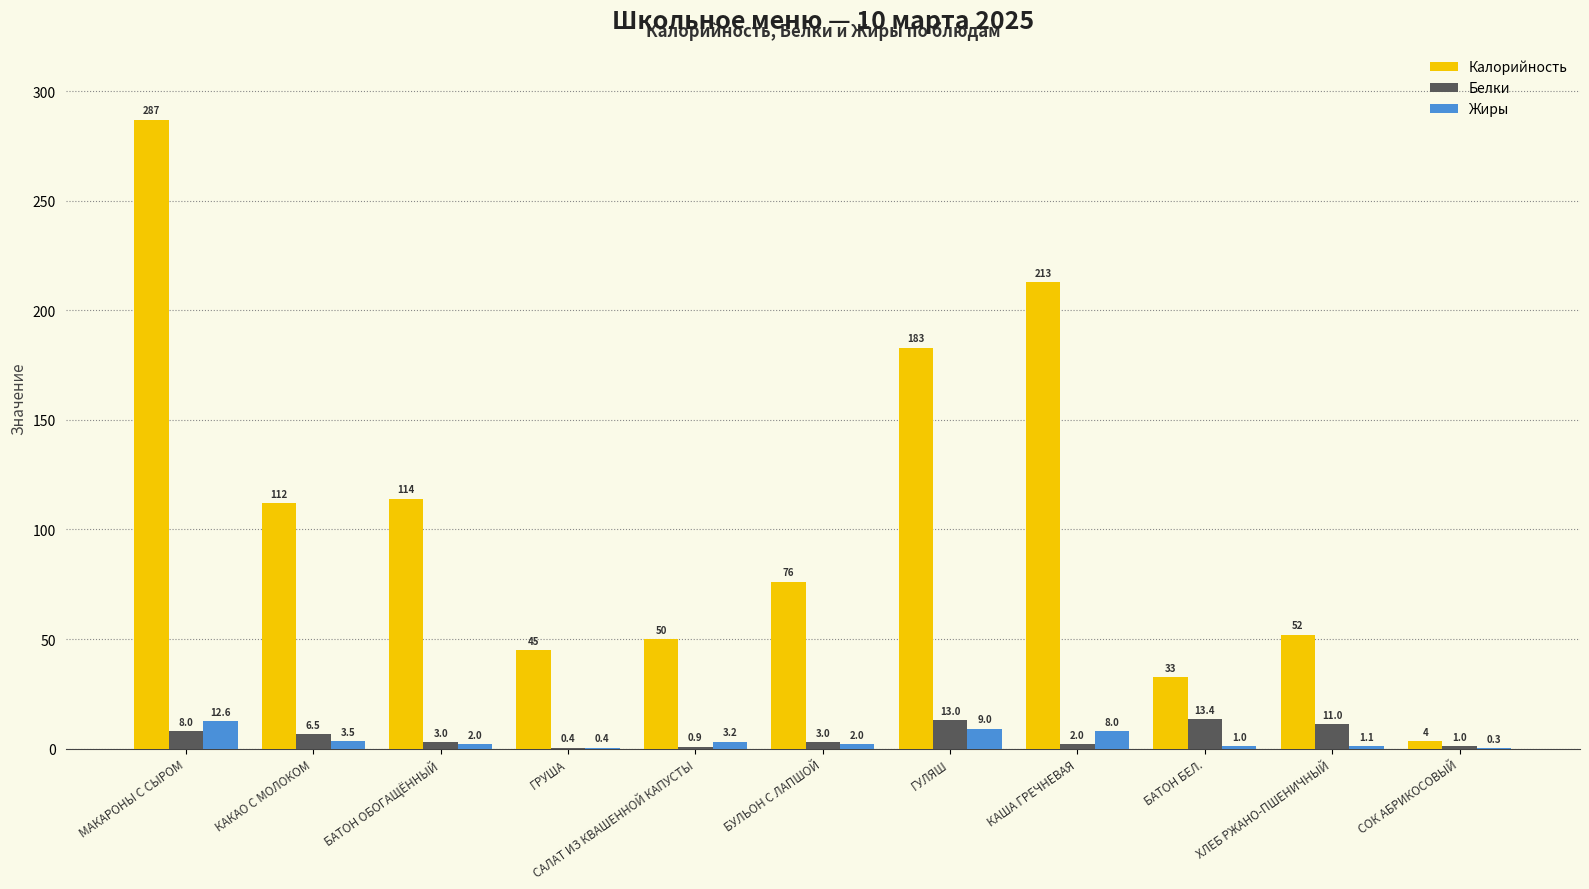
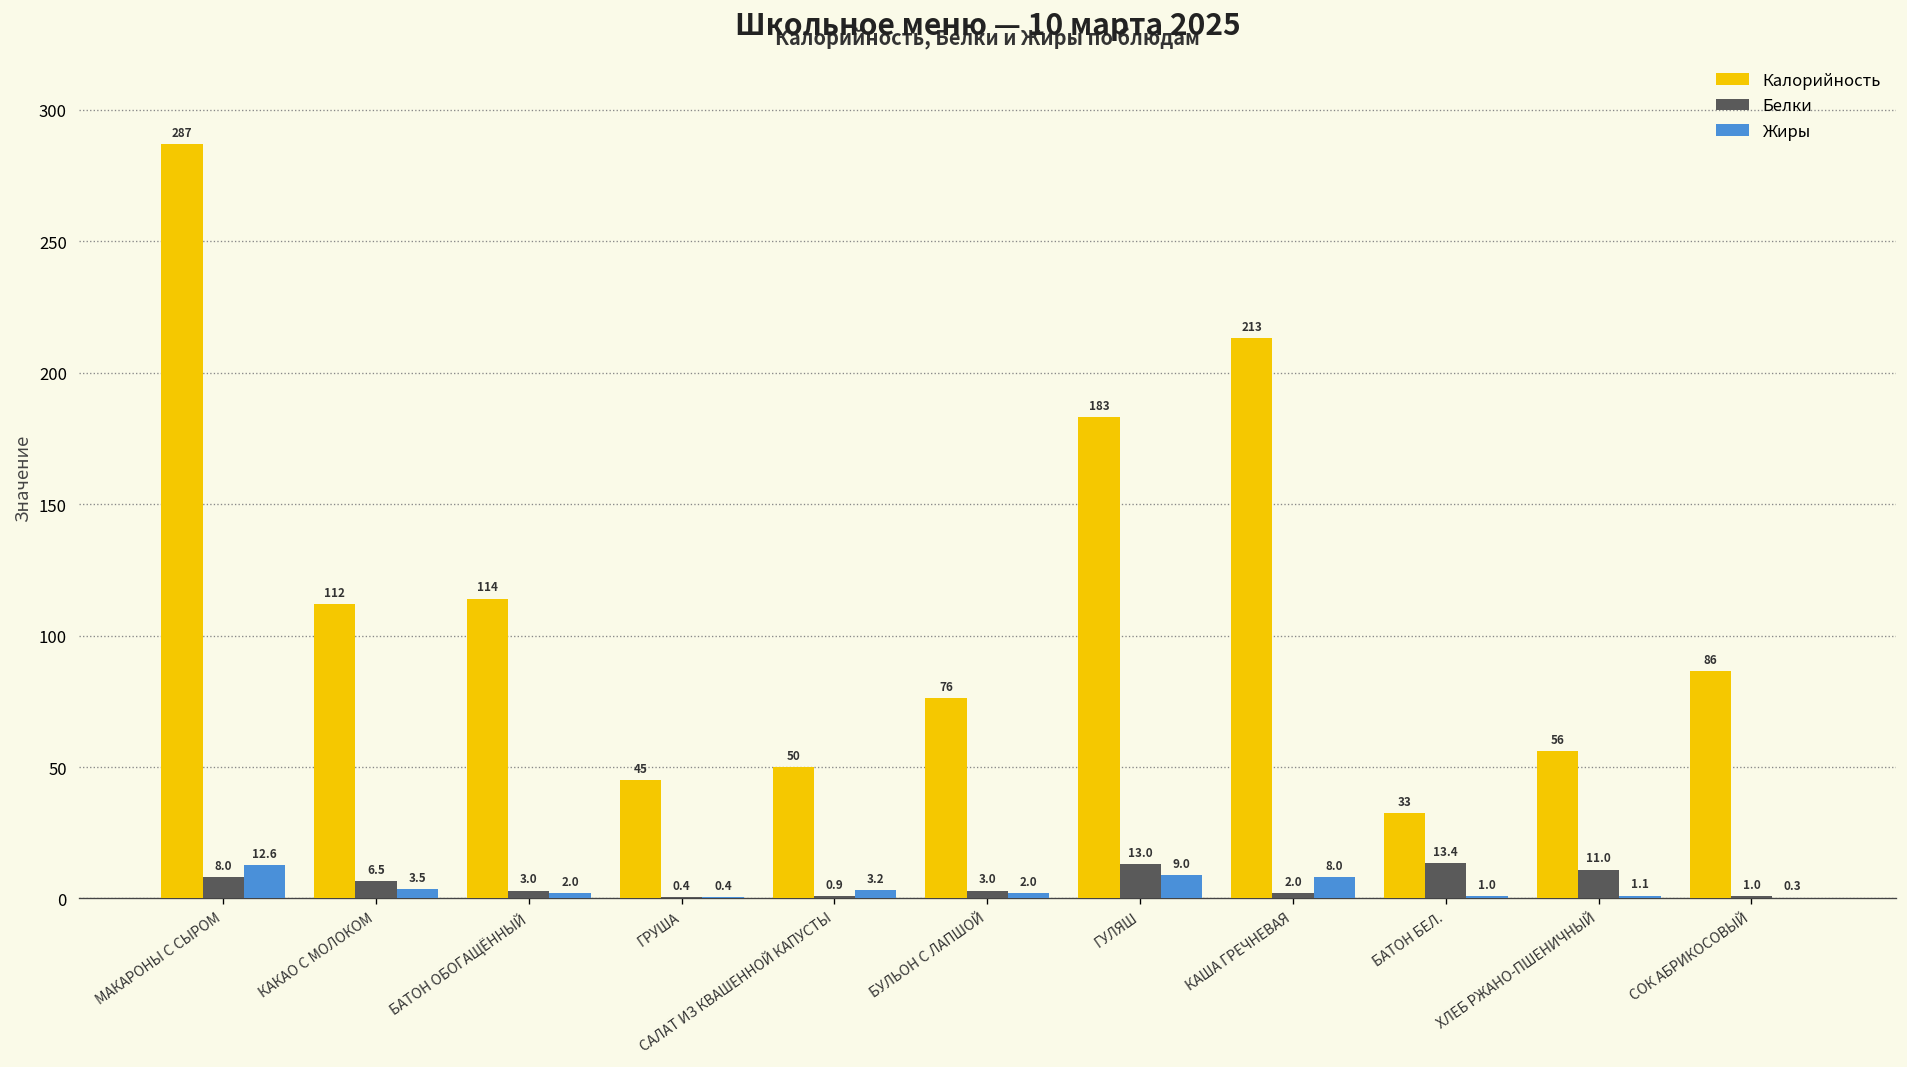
Калорийность, ХЛЕБ РЖАНО-ПШЕНИЧНЫЙ: 52 -> 56
Калорийность, СОК АБРИКОСОВЫЙ: 4 -> 86
